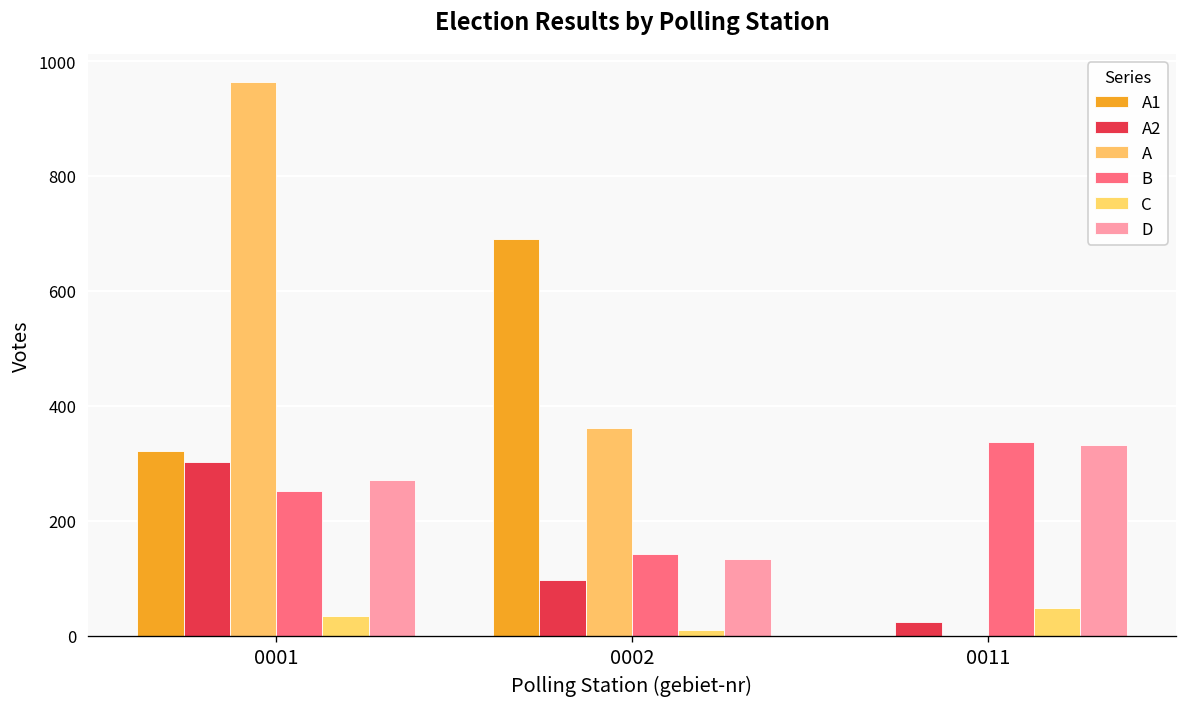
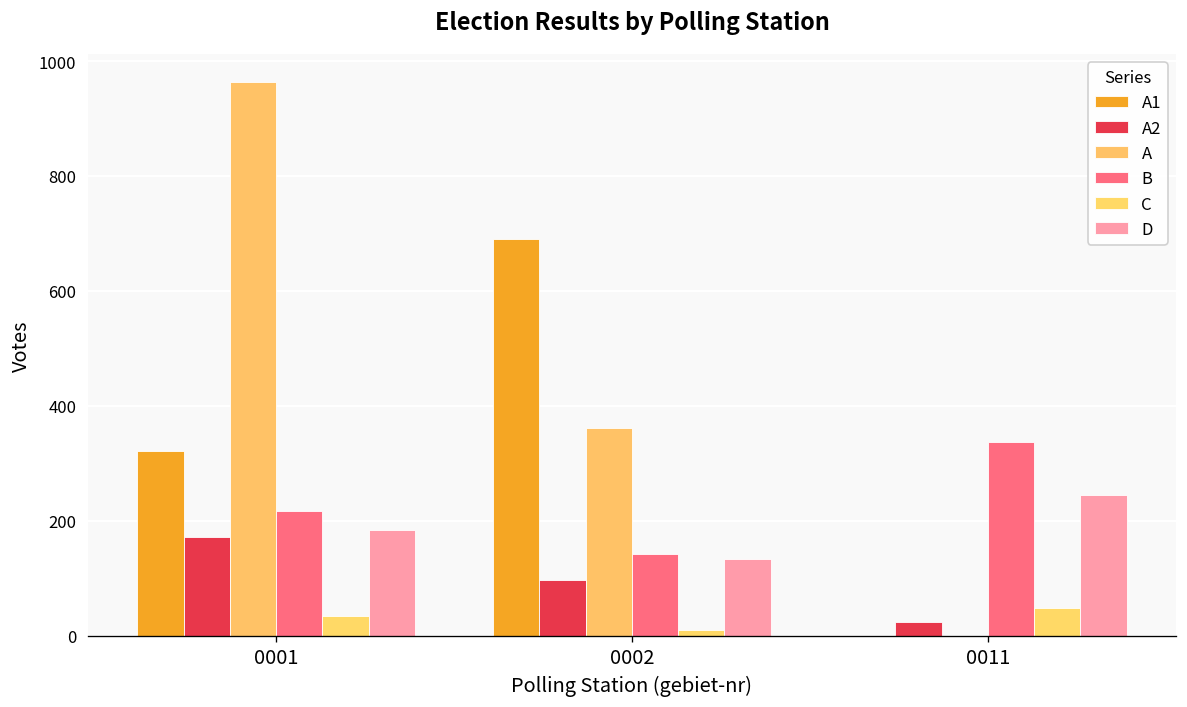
A2, 0001: 300 -> 170
B, 0001: 250 -> 220
D, 0001: 270 -> 180
D, 0011: 330 -> 250
